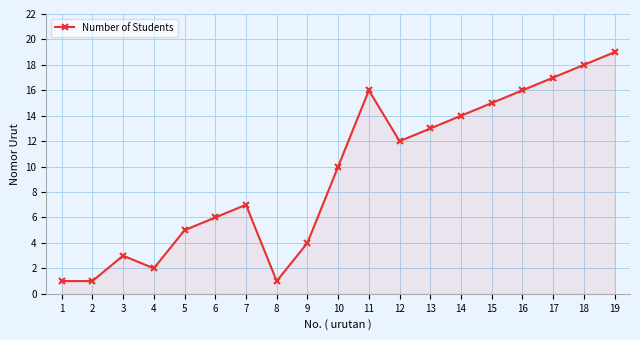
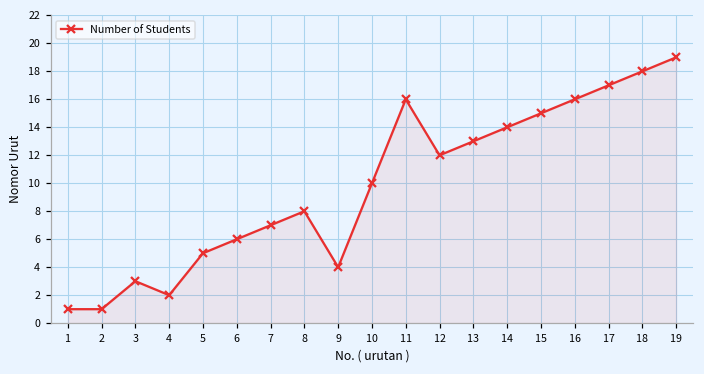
8: 1 -> 8
